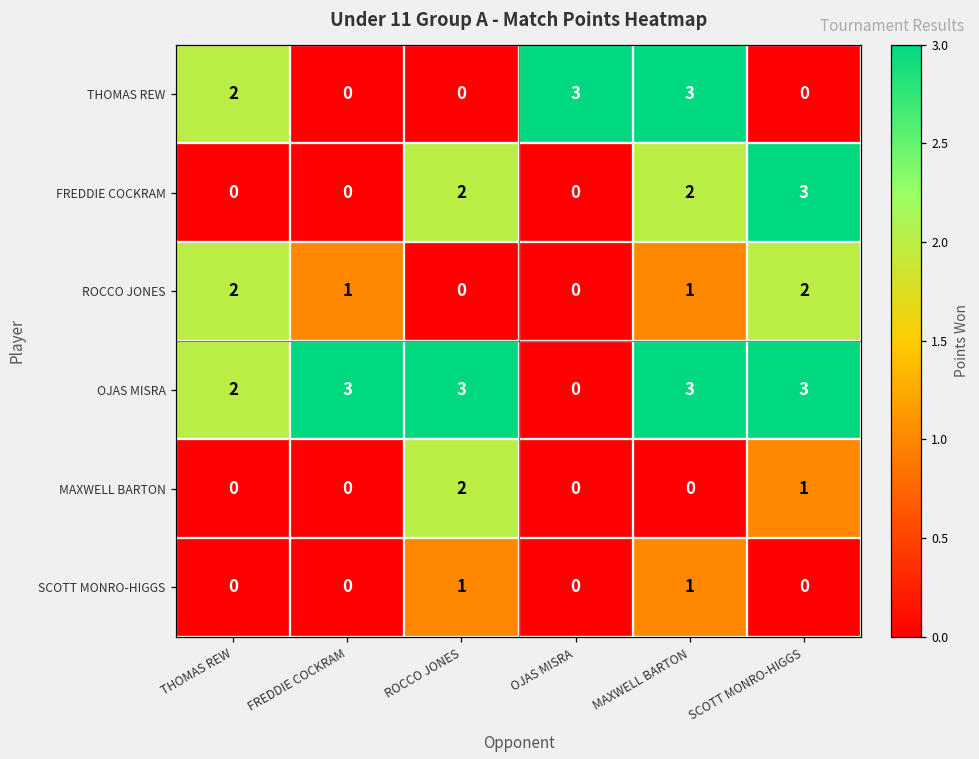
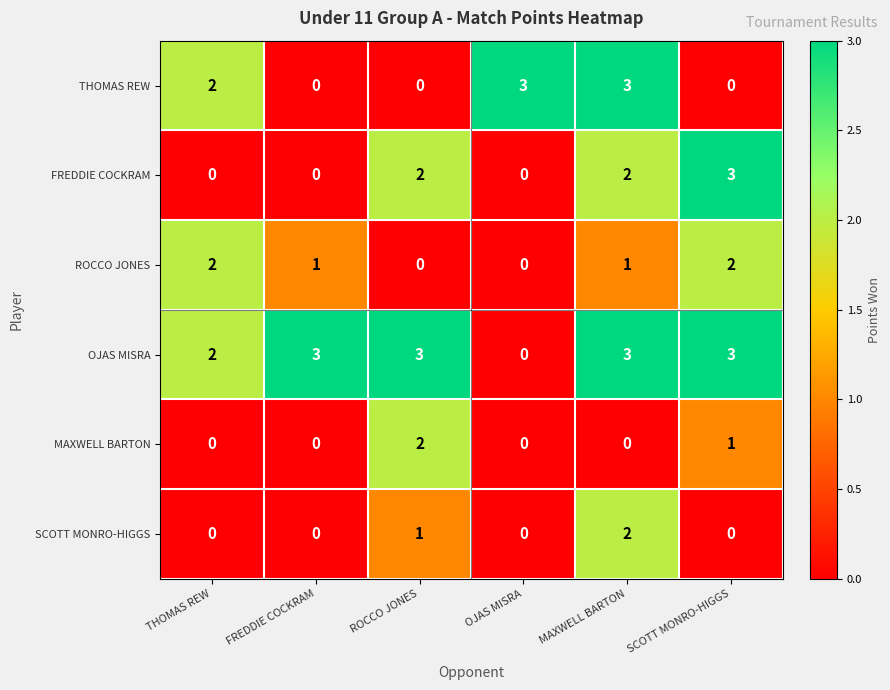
SCOTT MONRO-HIGGS, MAXWELL BARTON: 1 -> 2
